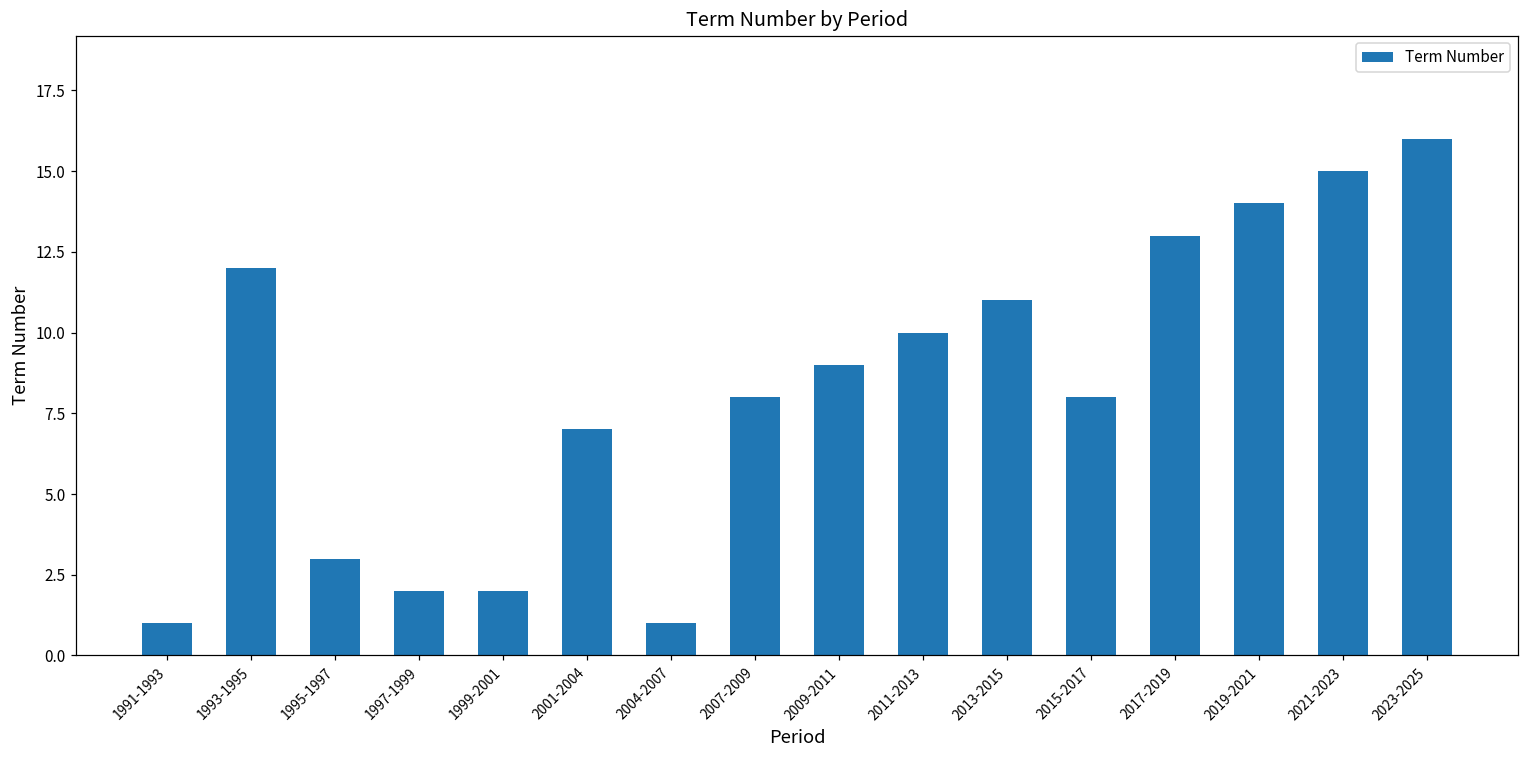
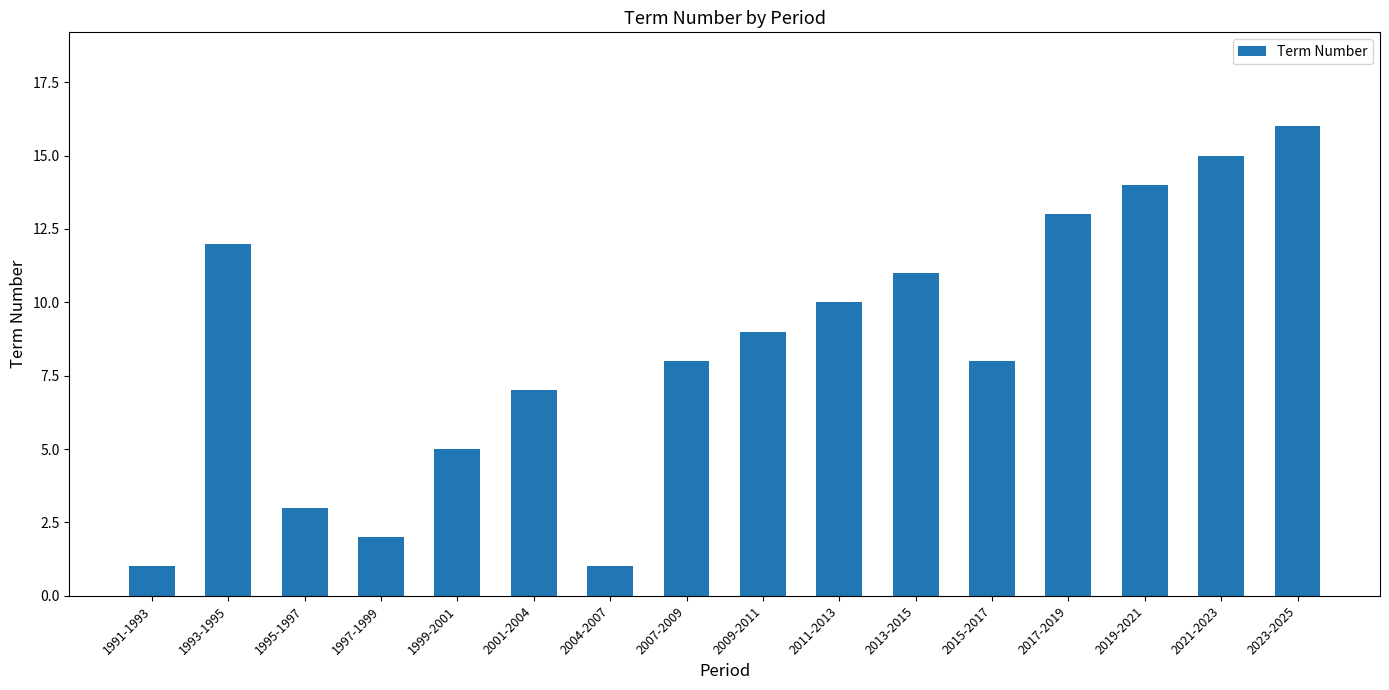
1999-2001: 2 -> 5
